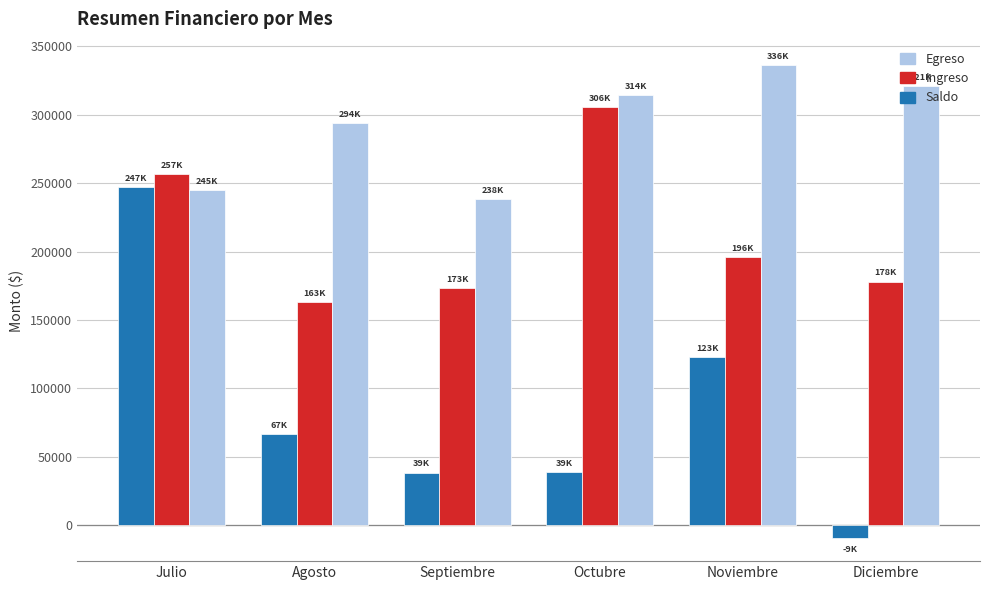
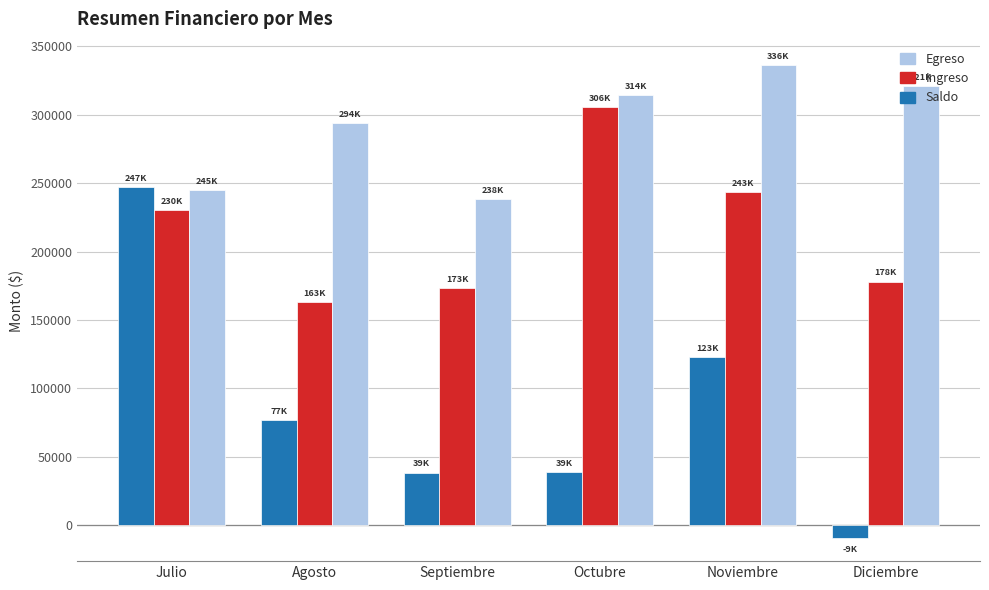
Ingreso, Julio: 257K -> 230K
Saldo, Agosto: 67K -> 77K
Ingreso, Noviembre: 196K -> 243K
